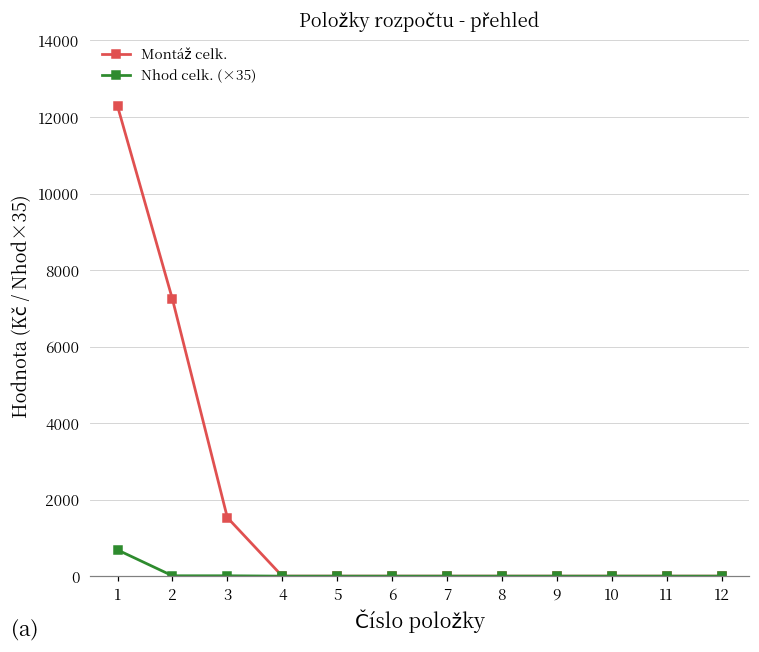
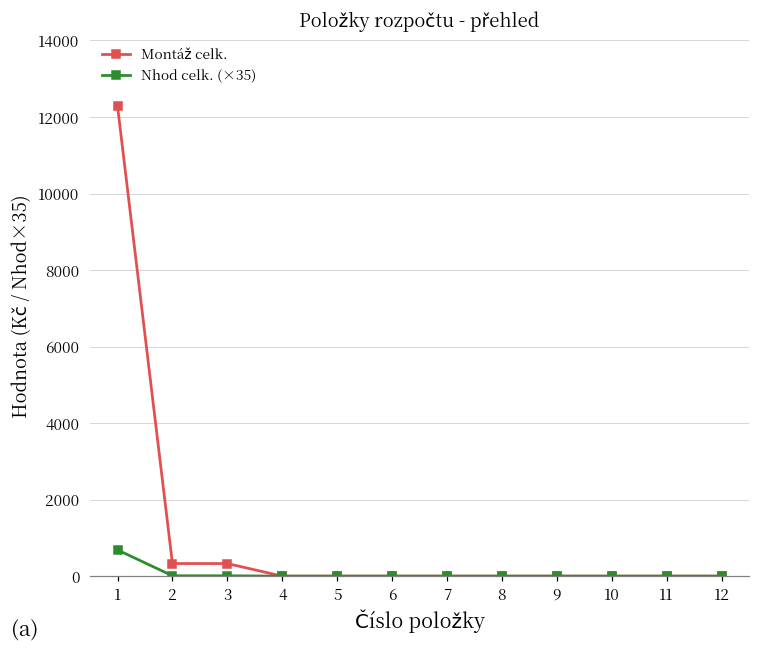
Montáž celk., 2: 7200 -> 300
Montáž celk., 3: 1500 -> 300
